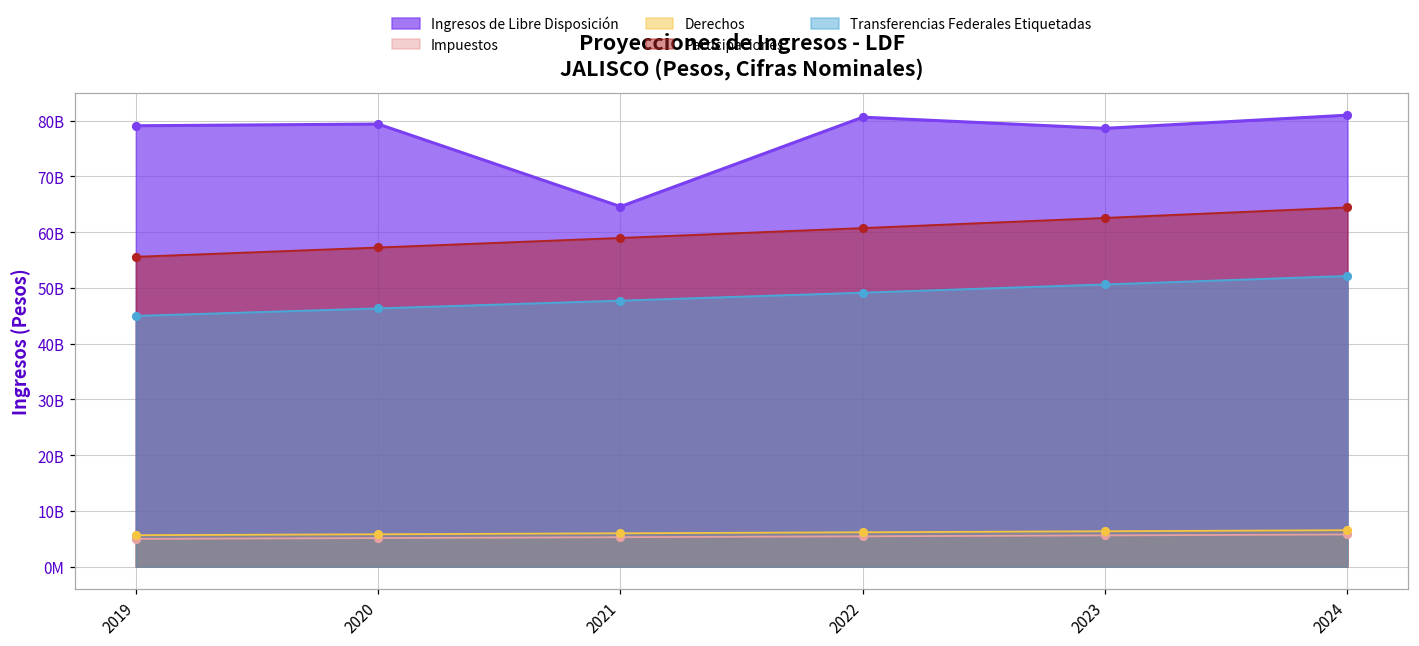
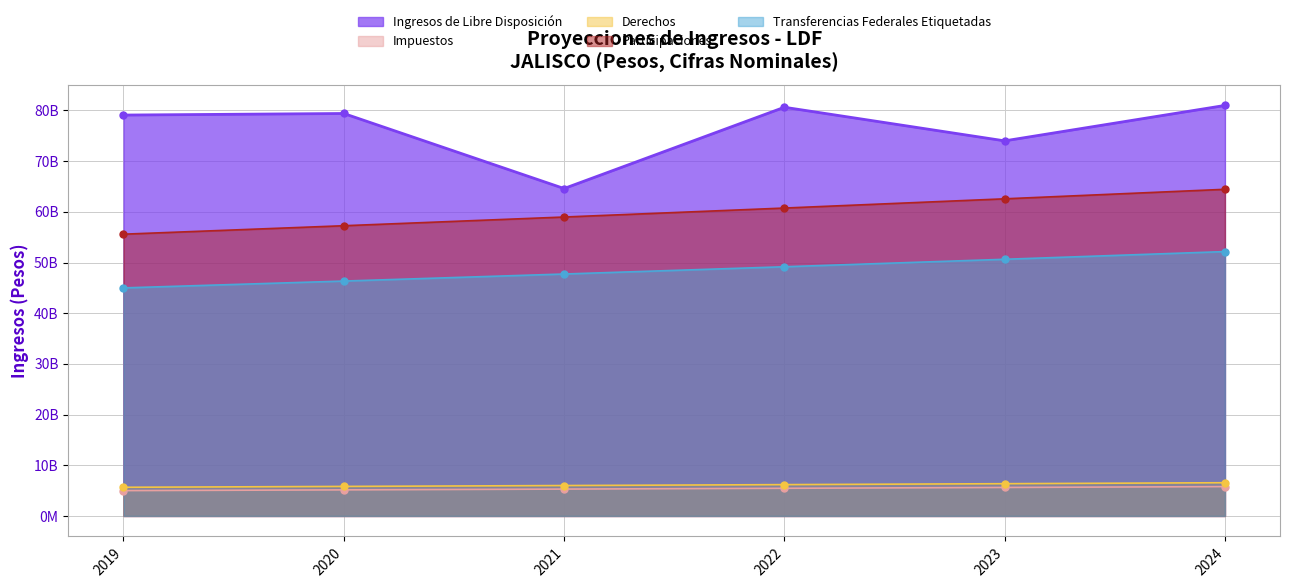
Ingresos de Libre Disposición, 2023: 79000000000 -> 74000000000
